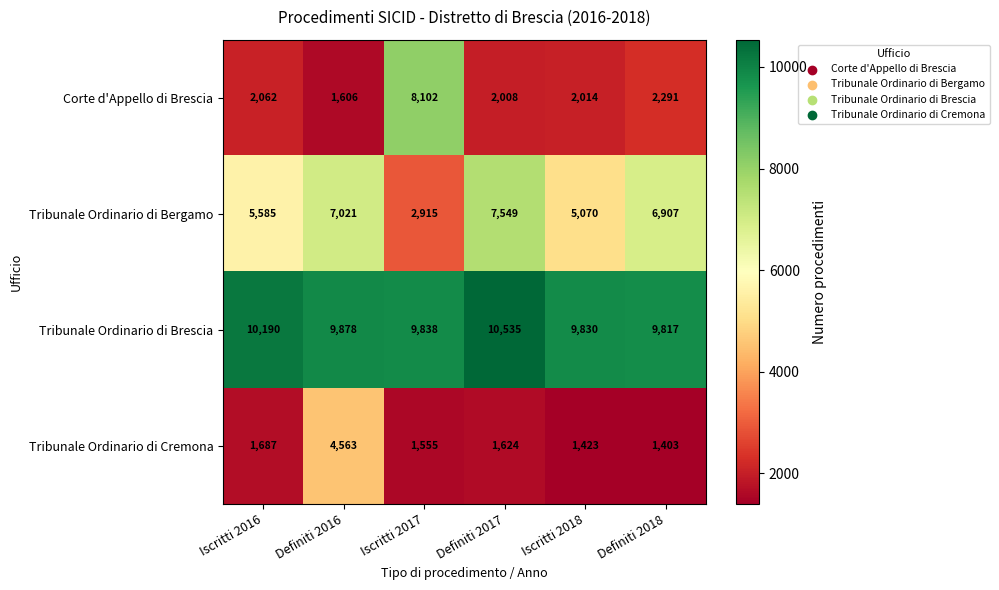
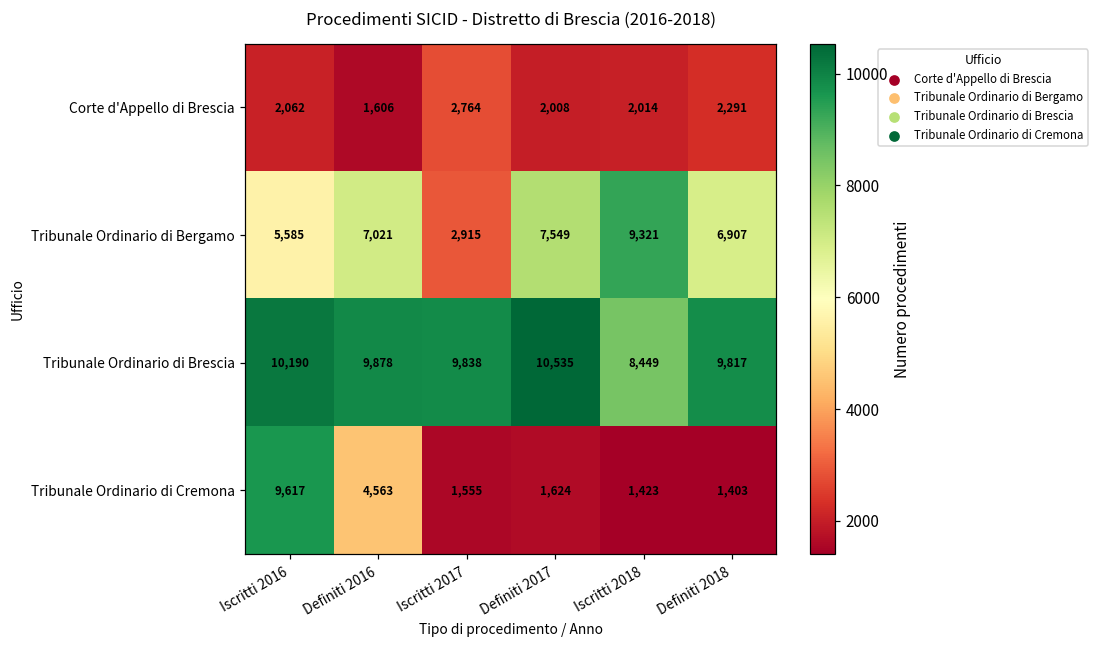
Corte d'Appello di Brescia, Iscritti 2017: 8,102 -> 2,764
Tribunale Ordinario di Bergamo, Iscritti 2018: 5,070 -> 9,321
Tribunale Ordinario di Brescia, Iscritti 2018: 9,830 -> 8,449
Tribunale Ordinario di Cremona, Iscritti 2016: 1,687 -> 9,617
